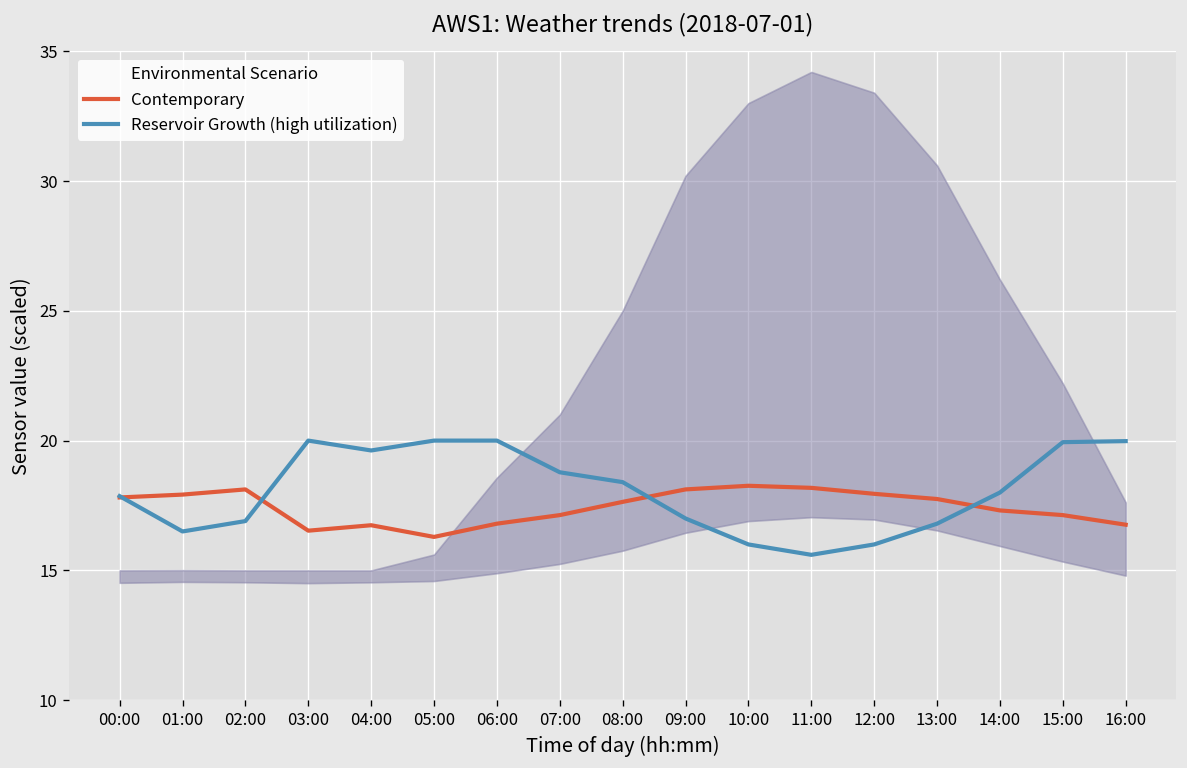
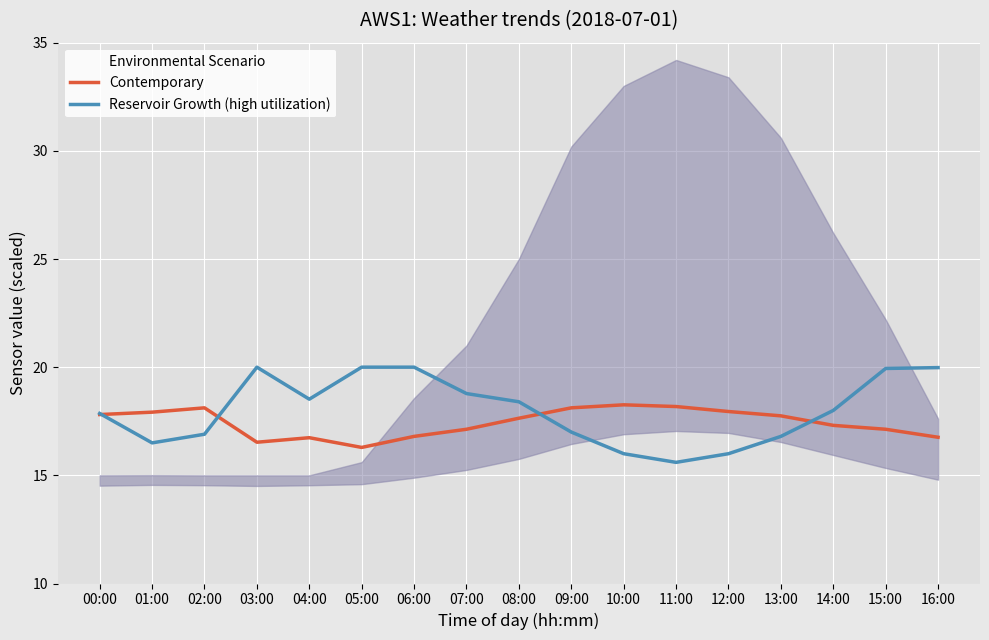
Reservoir Growth (high utilization), 04:00: 19.6 -> 18.5
